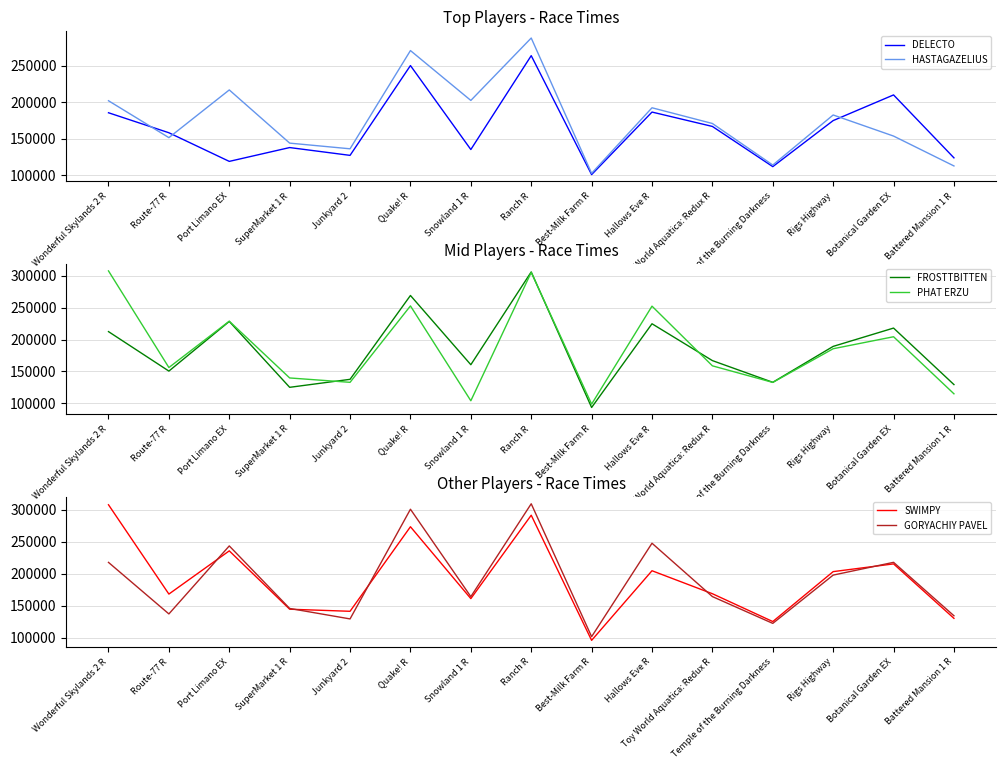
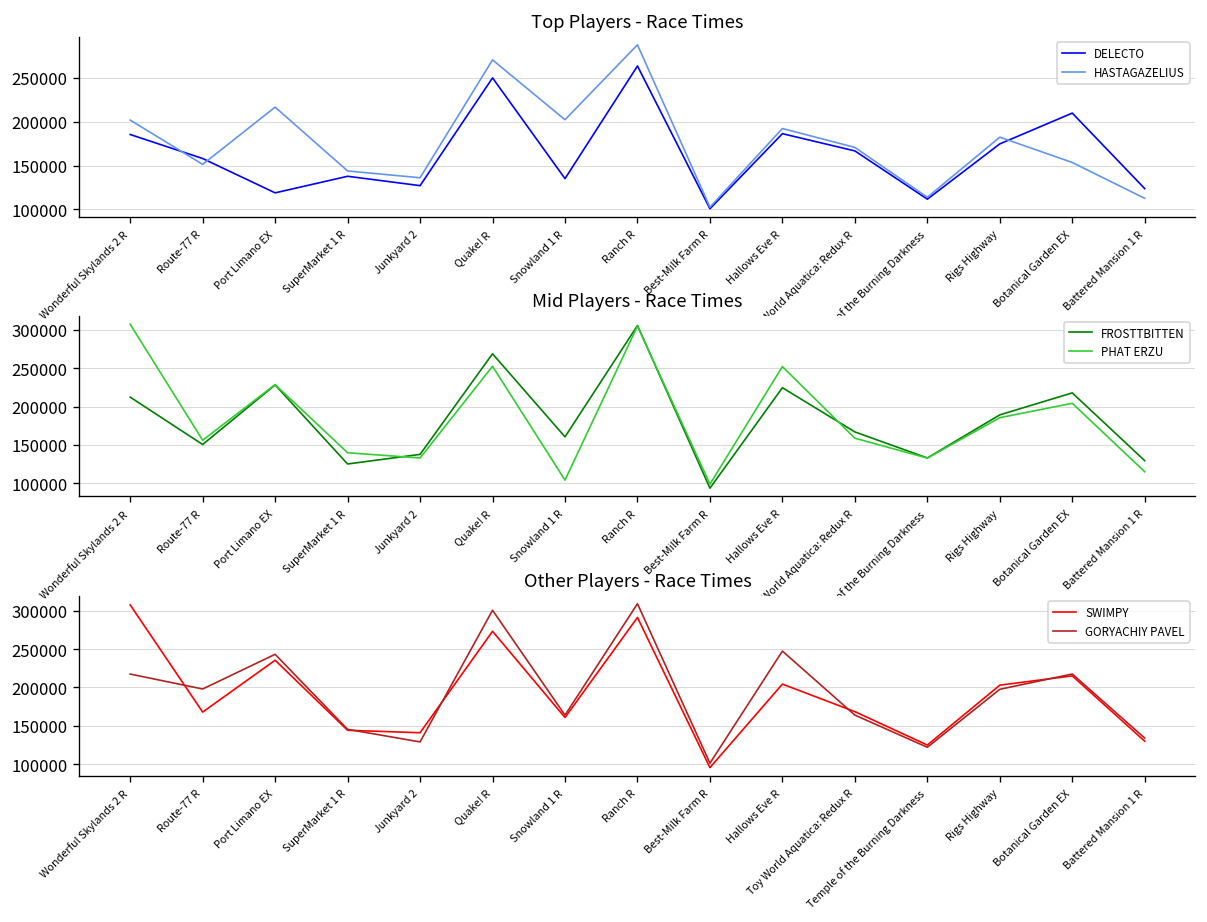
Other Players - Race Times, GORYACHIY PAVEL, Route-77 R: 140000 -> 200000
